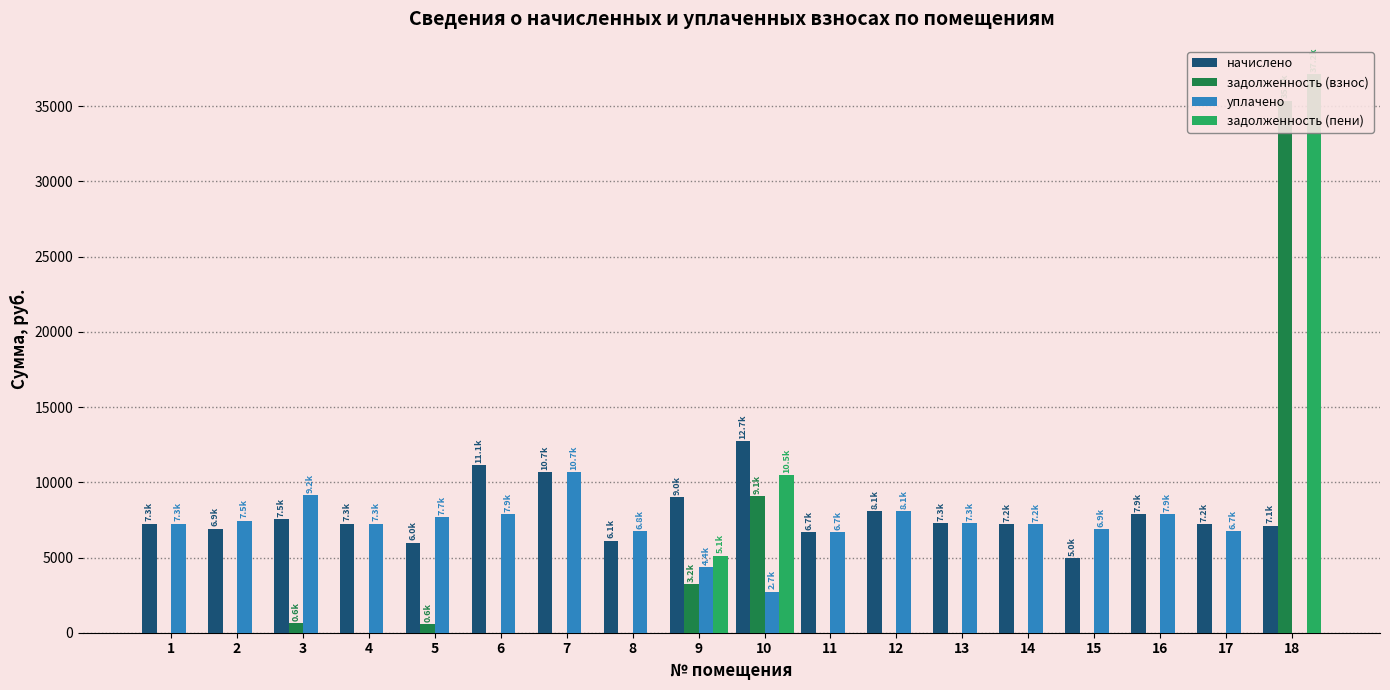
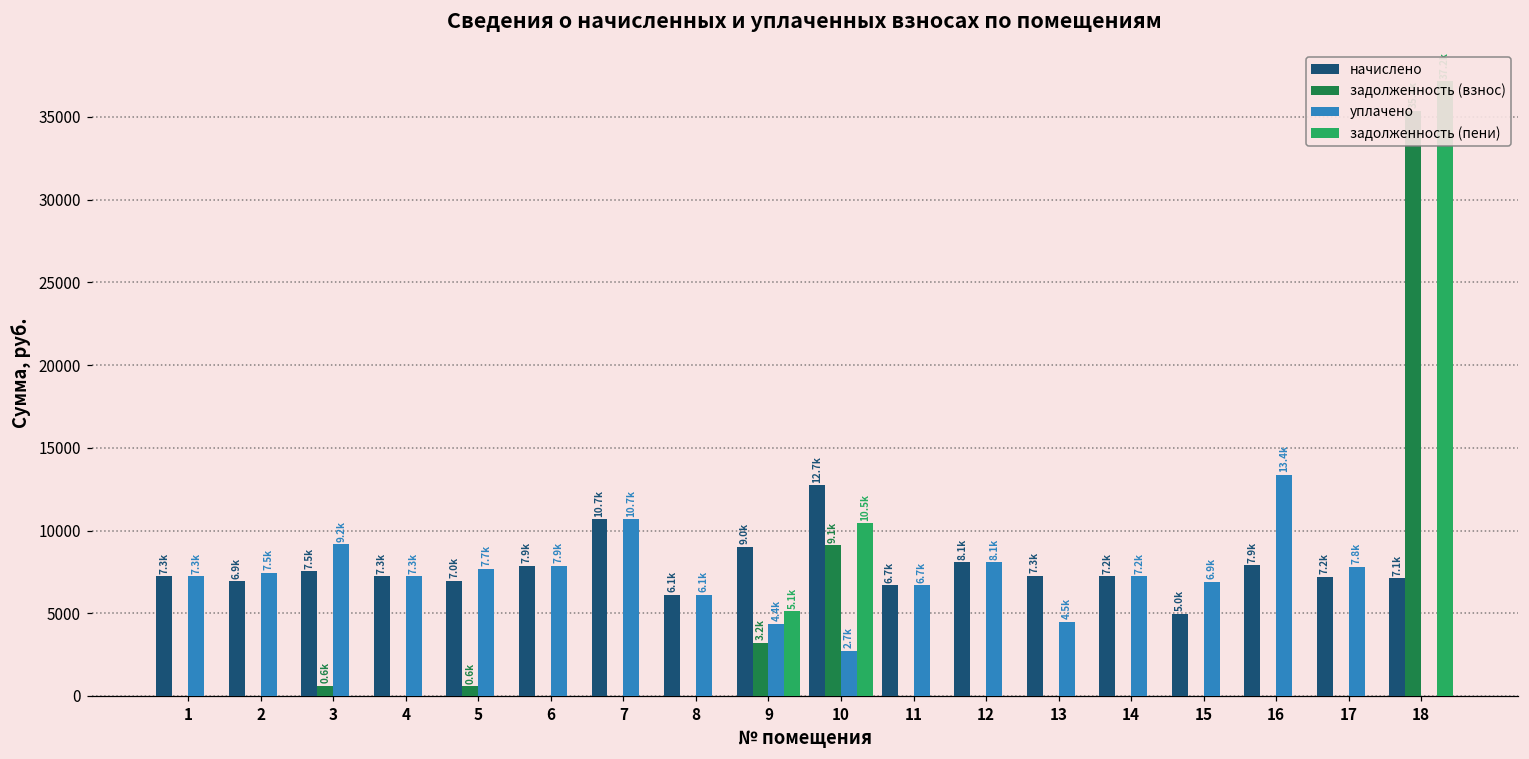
начислено, 5: 6.0k -> 7.0k
начислено, 6: 11.1k -> 7.9k
уплачено, 8: 6.8k -> 6.1k
уплачено, 13: 7.3k -> 4.5k
уплачено, 16: 7.9k -> 13.4k
уплачено, 17: 6.7k -> 7.8k
